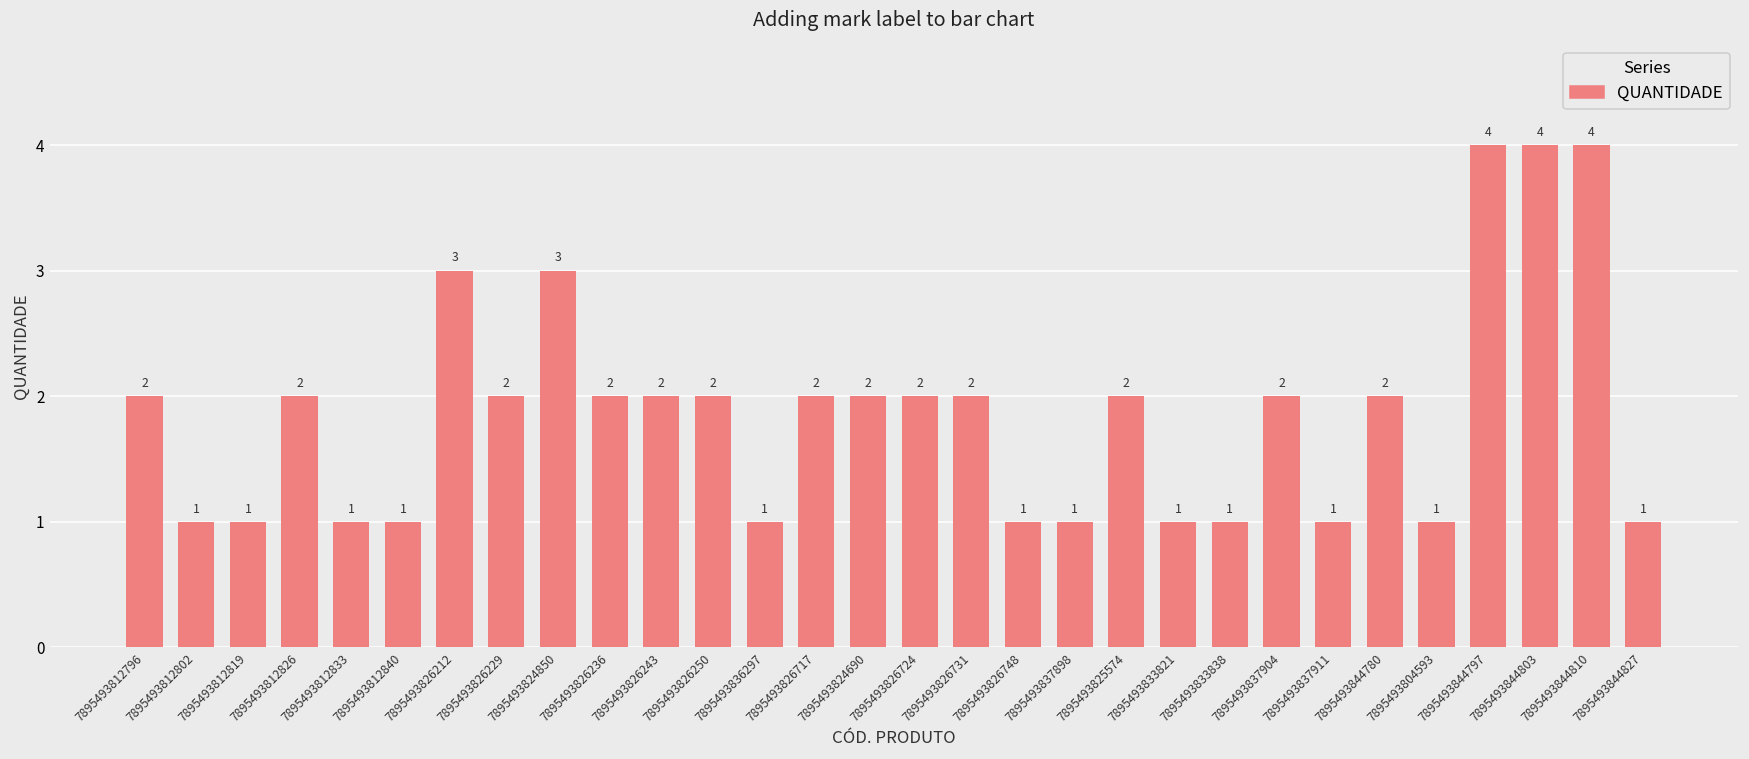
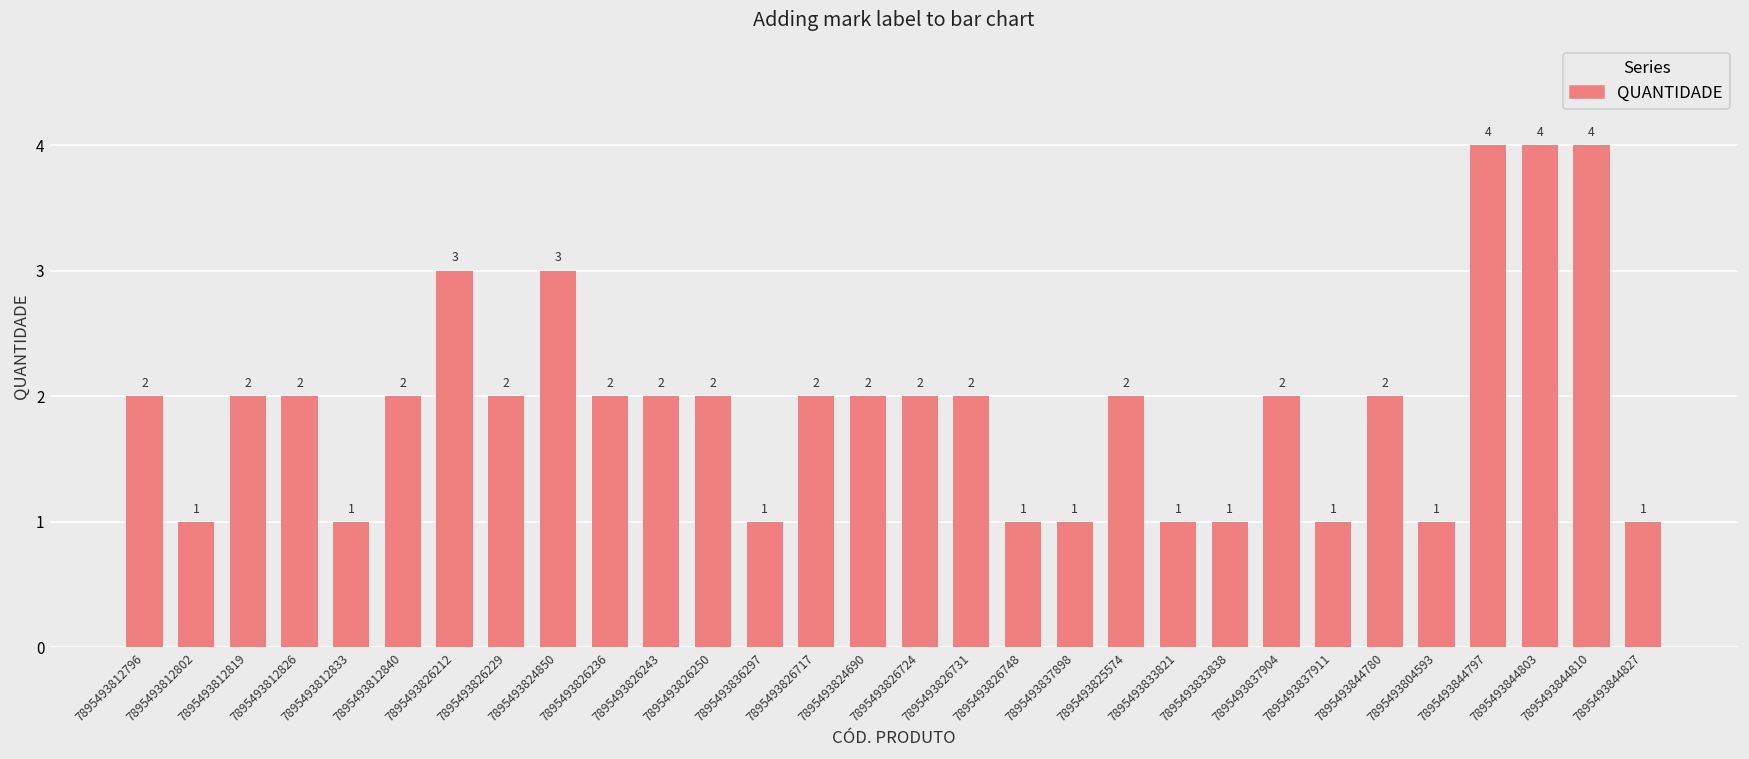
7895493812819: 1 -> 2
7895493812840: 1 -> 2
